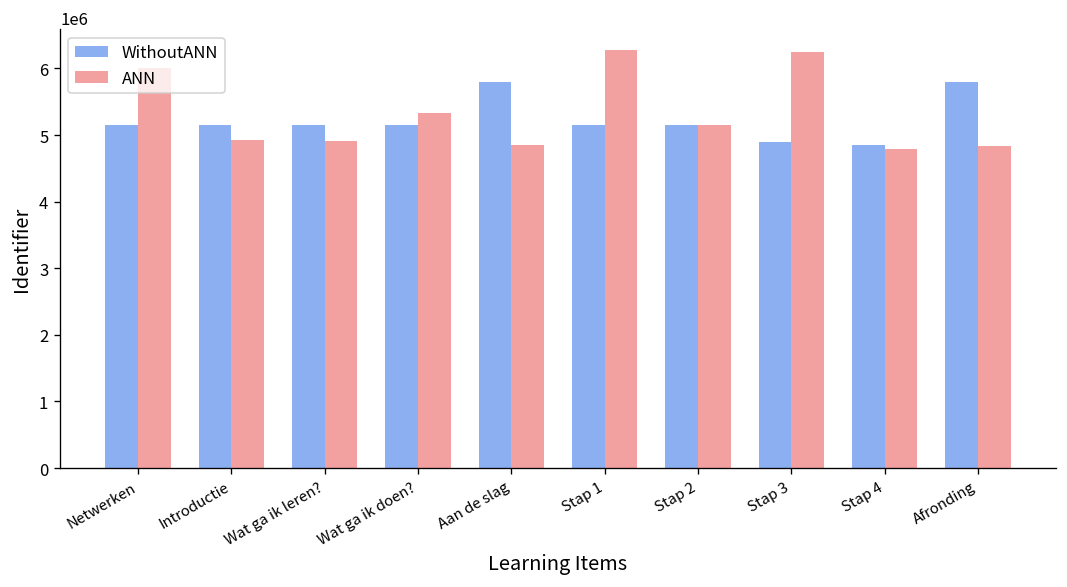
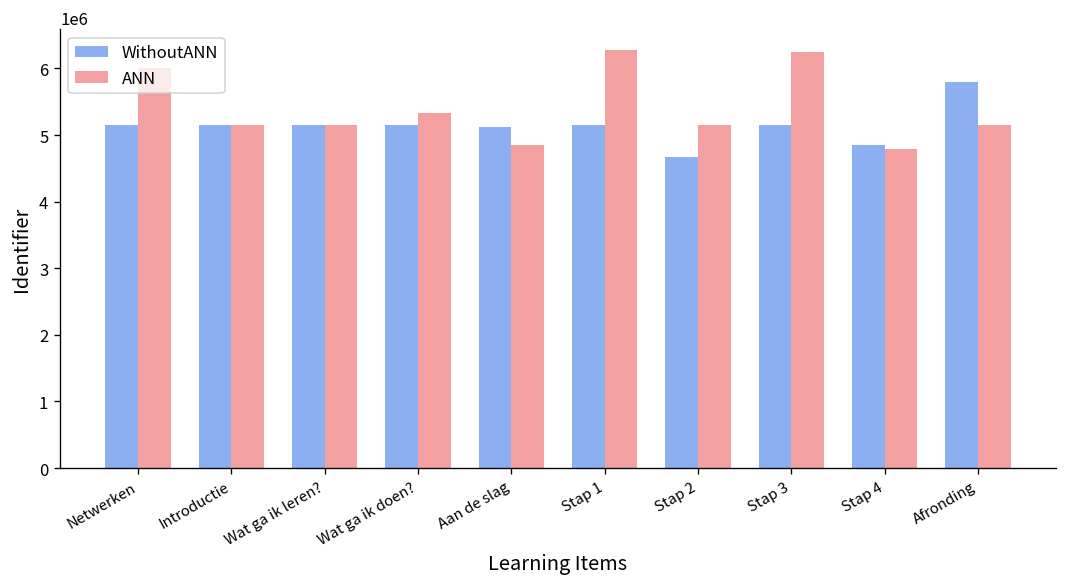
ANN, Introductie: 4900000 -> 5200000
ANN, Wat ga ik leren?: 4900000 -> 5200000
WithoutANN, Aan de slag: 5800000 -> 5100000
WithoutANN, Stap 2: 5200000 -> 4700000
WithoutANN, Stap 3: 4900000 -> 5200000
ANN, Afronding: 4800000 -> 5200000
